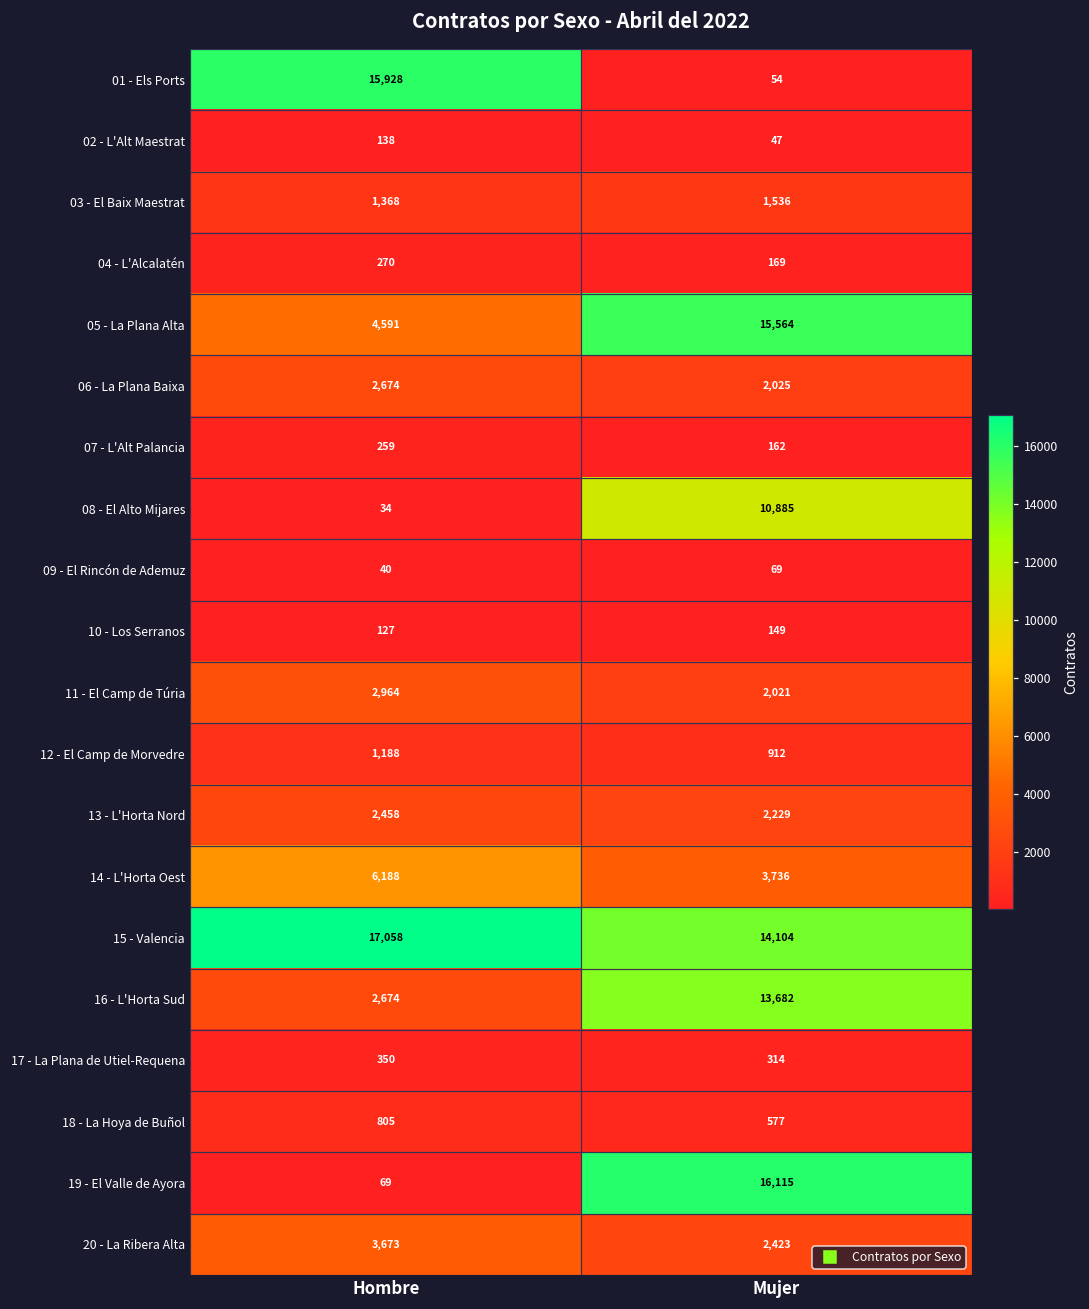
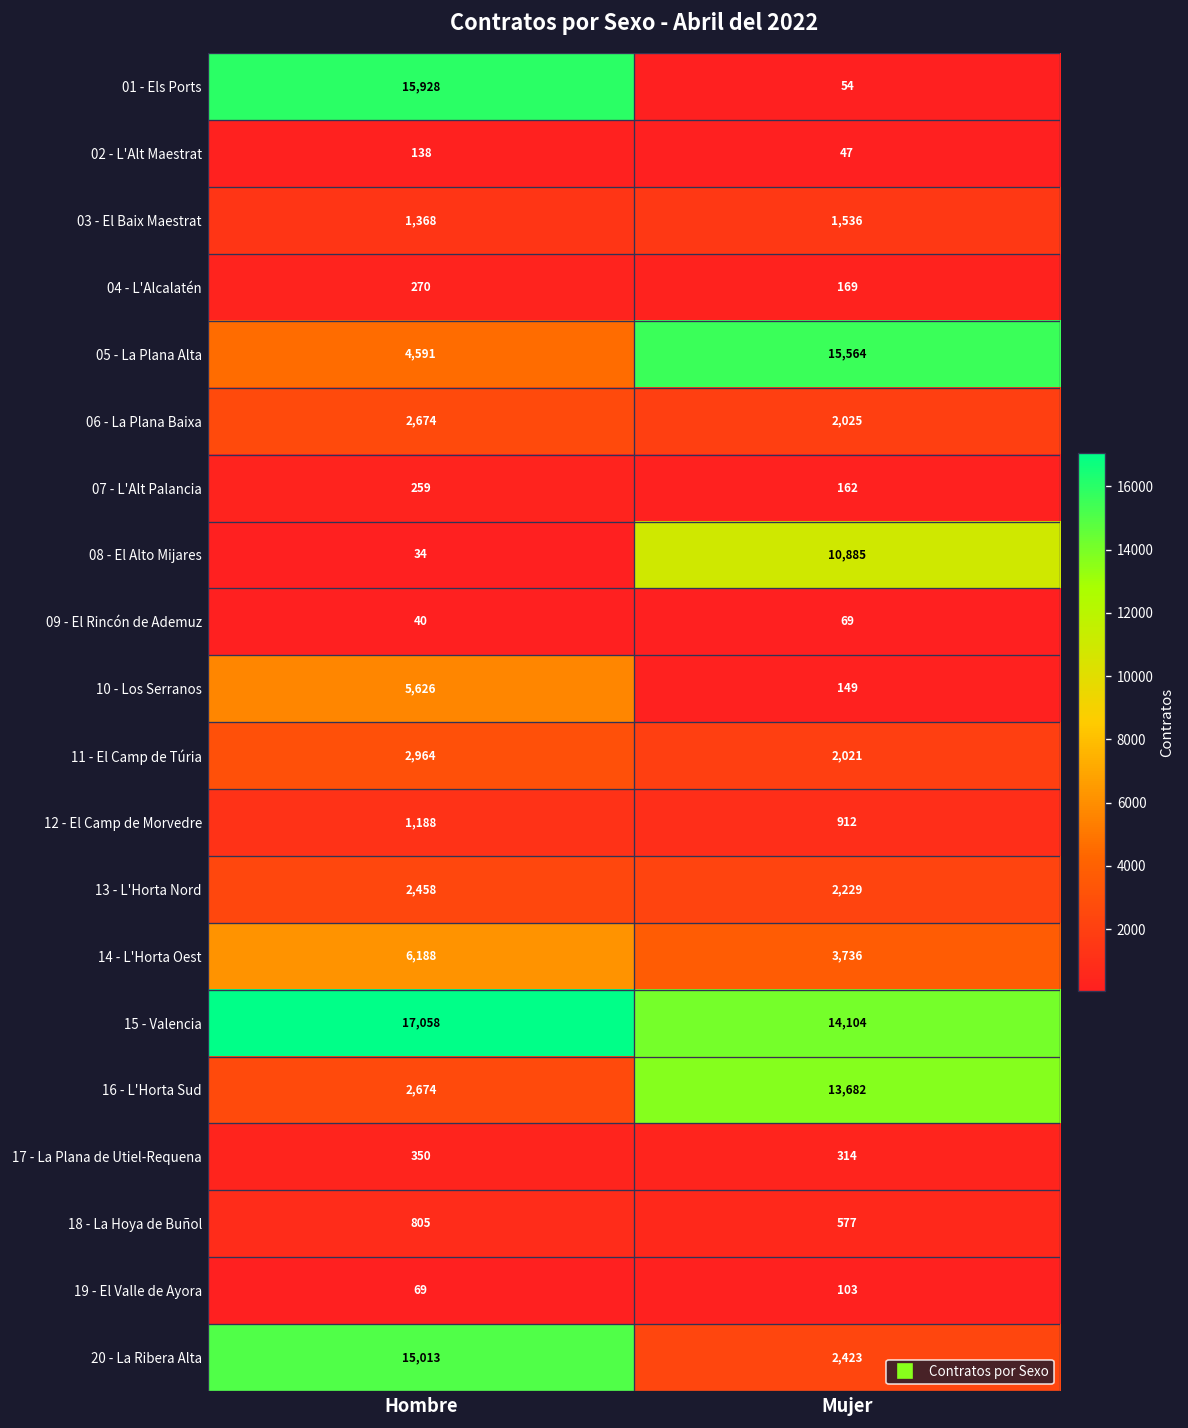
10 - Los Serranos, Hombre: 127 -> 5,626
19 - El Valle de Ayora, Mujer: 16,115 -> 103
20 - La Ribera Alta, Hombre: 3,673 -> 15,013
